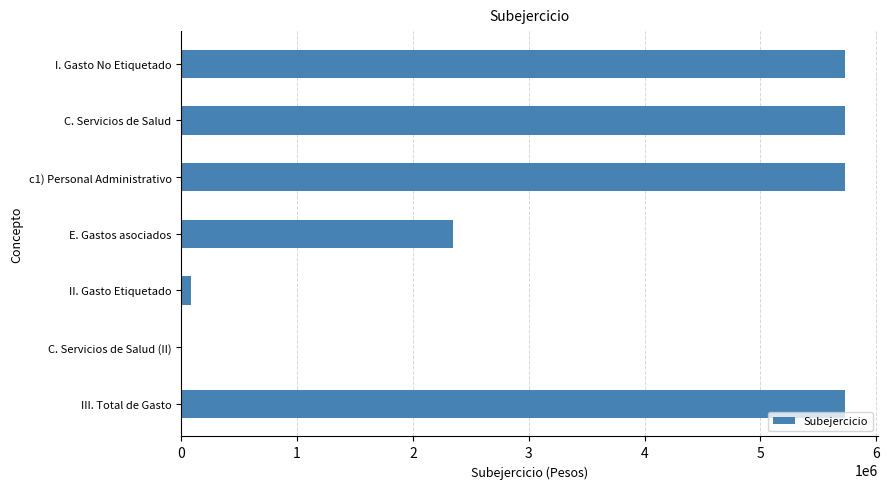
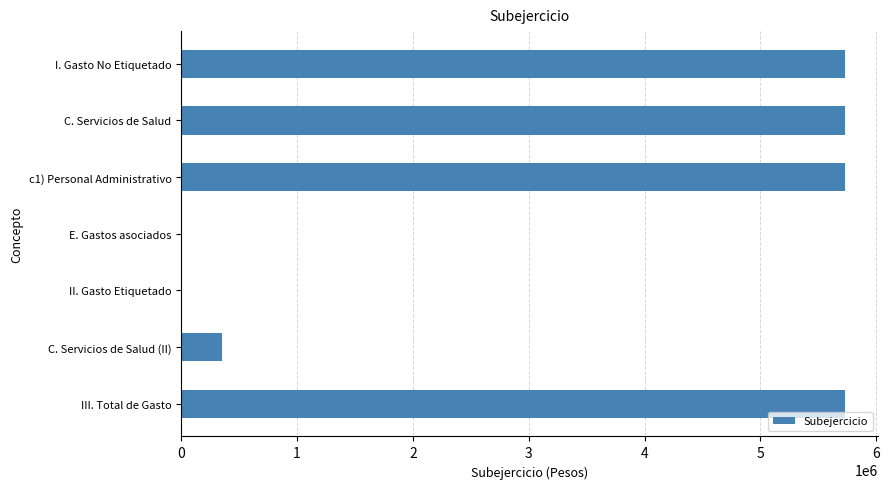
E. Gastos asociados: 2340000 -> 0
II. Gasto Etiquetado: 90000 -> 0
C. Servicios de Salud (II): 0 -> 350000
